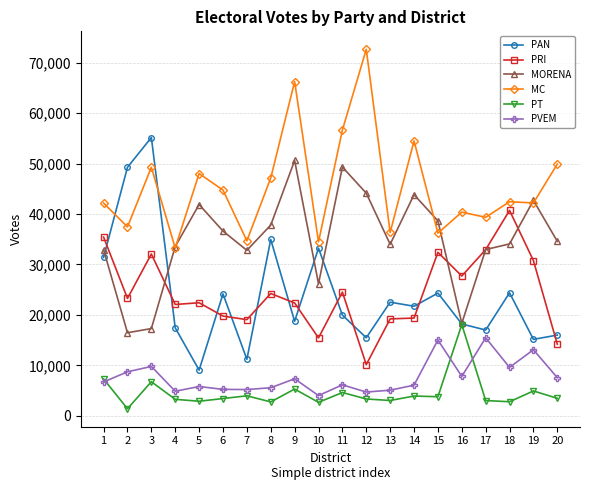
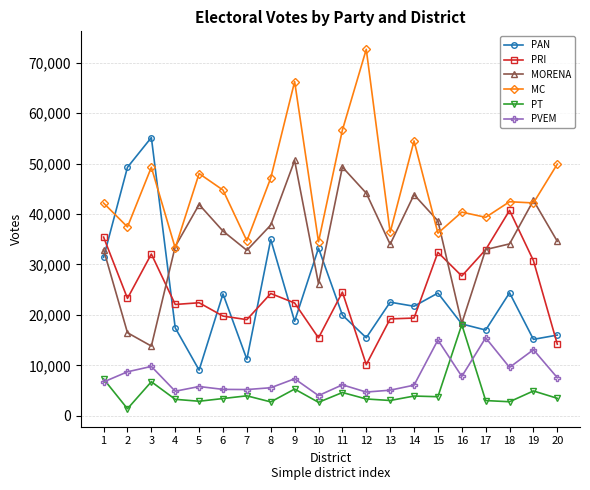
MORENA, 3: 17,000 -> 14,000
